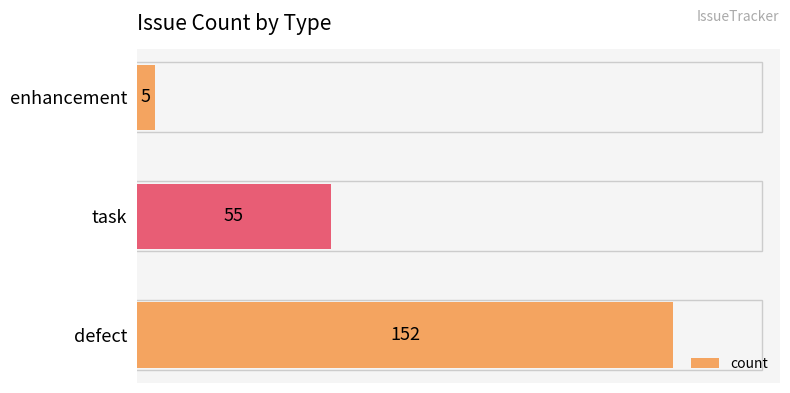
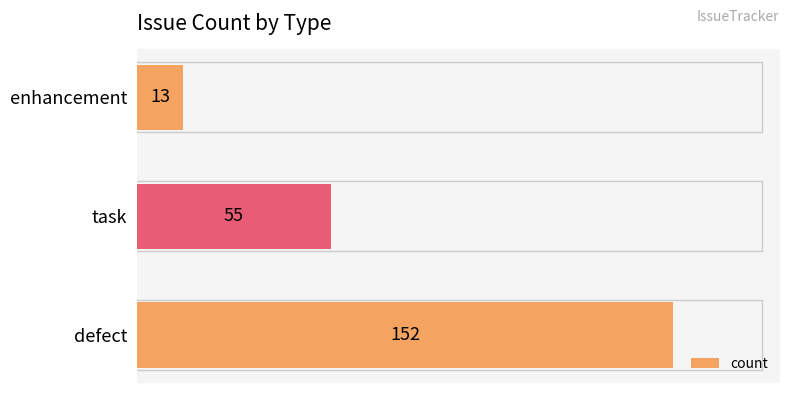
enhancement: 5 -> 13
